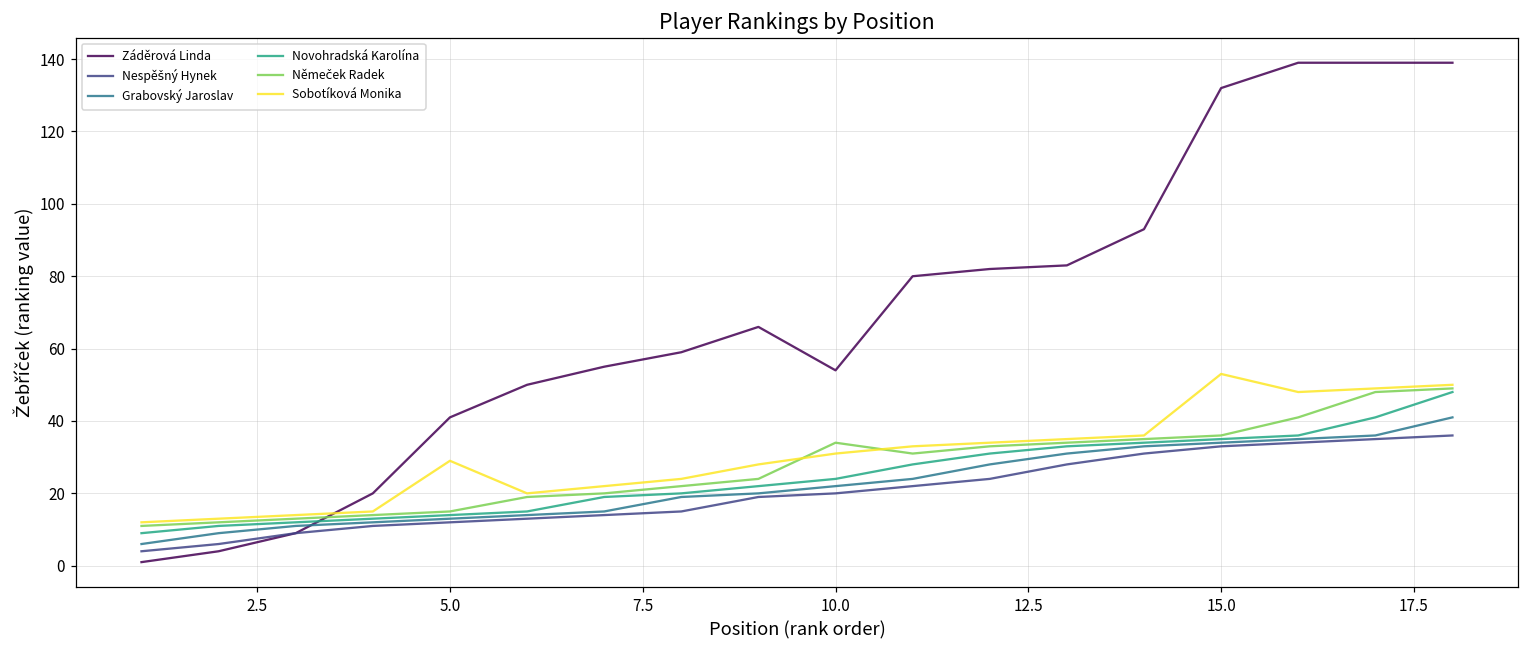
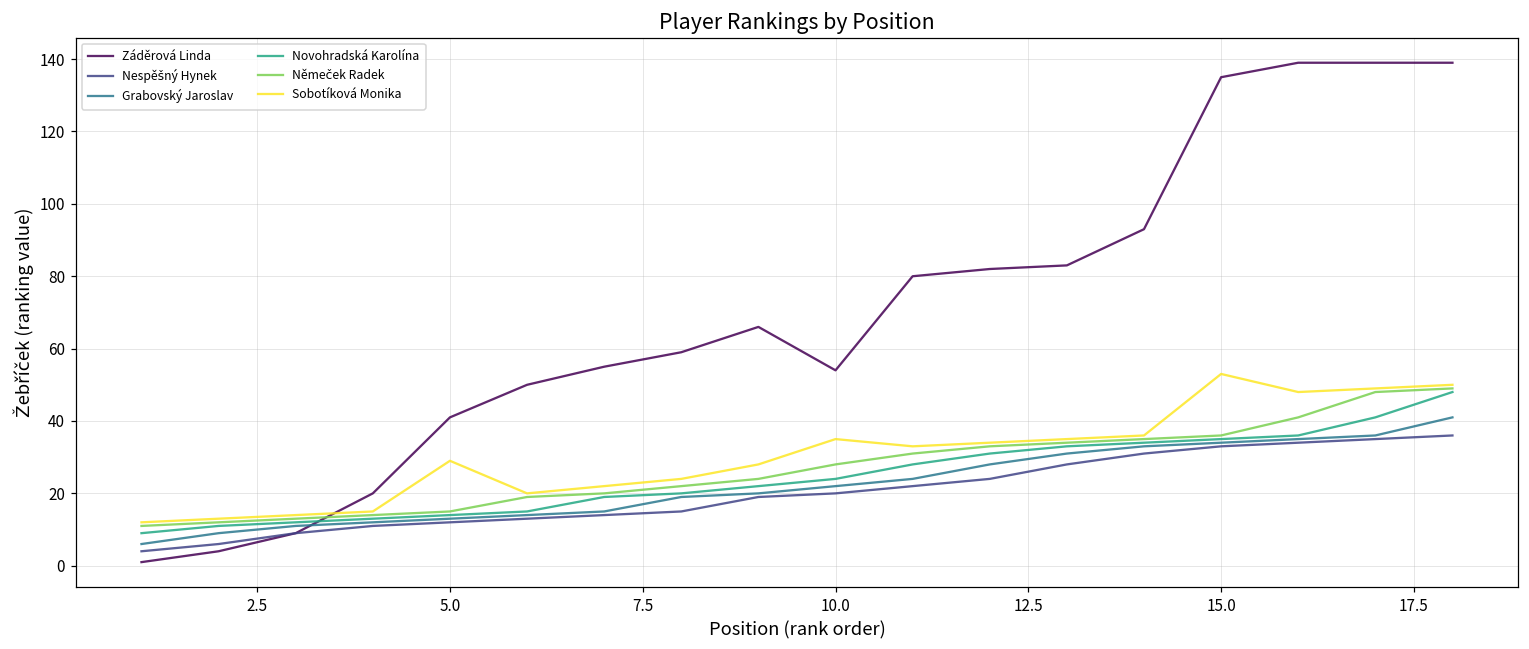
Němeček Radek, 10.0: 34 -> 28
Sobotíková Monika, 10.0: 31 -> 35
Záděrová Linda, 15.0: 132 -> 135
